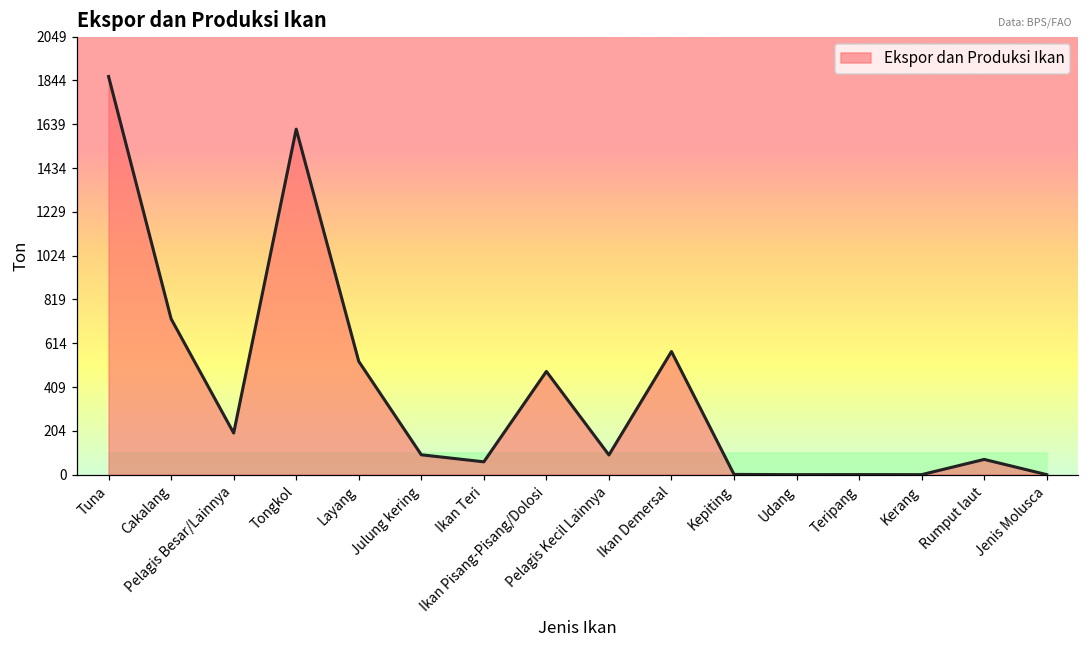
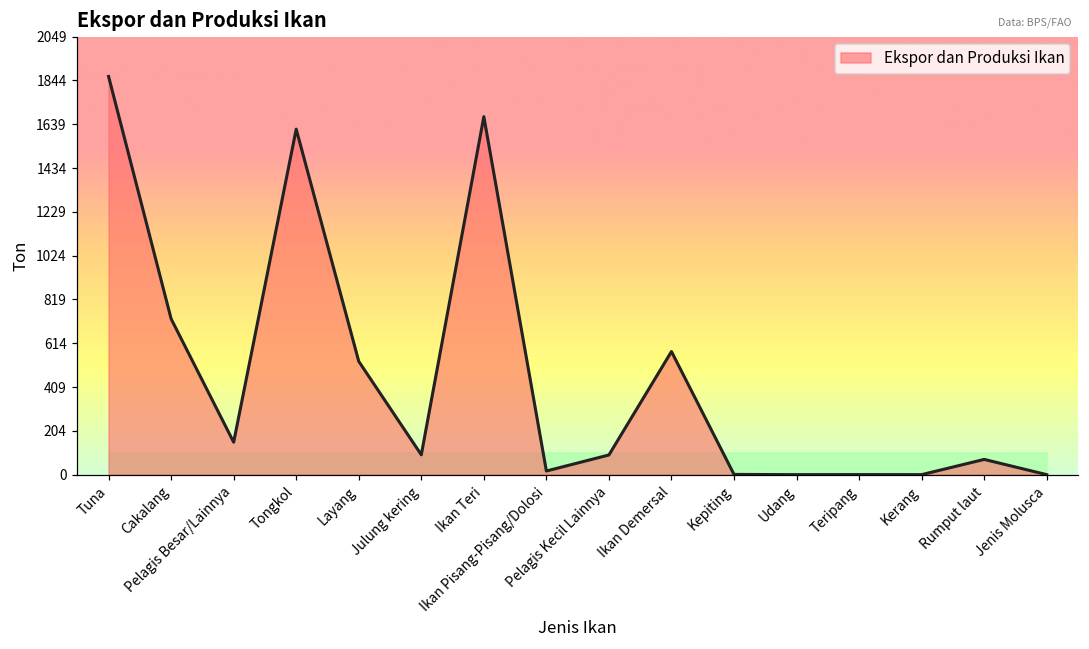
Ekspor dan Produksi Ikan, Pelagis Besar/Lainnya: 190 -> 150
Ekspor dan Produksi Ikan, Ikan Teri: 60 -> 1680
Ekspor dan Produksi Ikan, Ikan Pisang-Pisang/Dolosi: 480 -> 20
